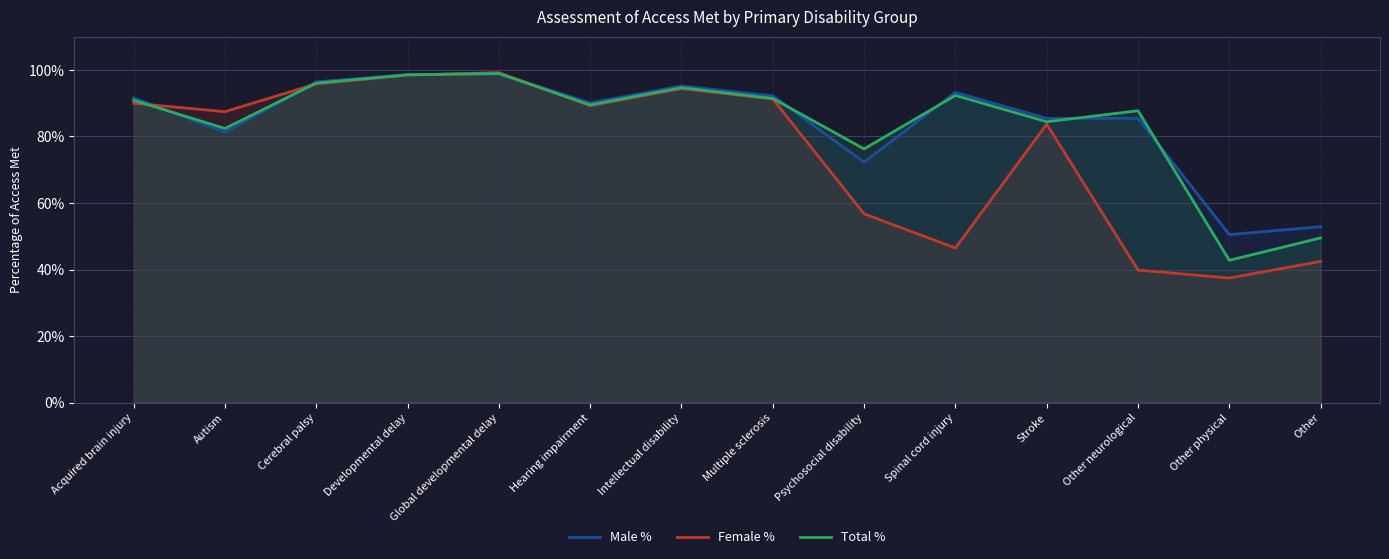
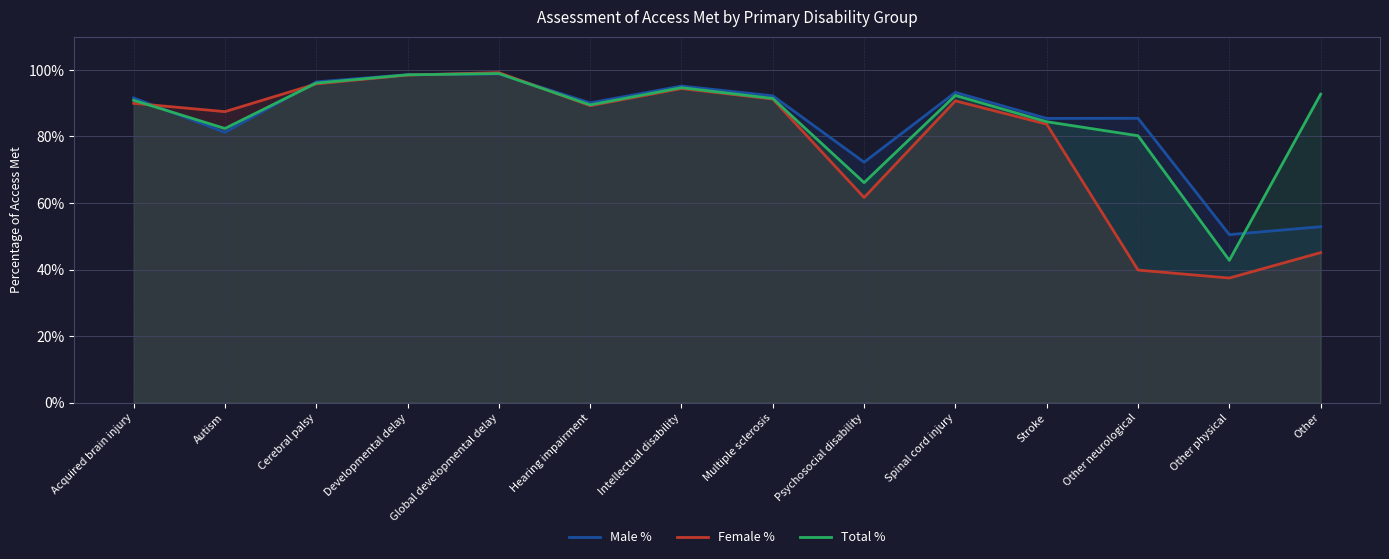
Female %, Psychosocial disability: 57% -> 62%
Total %, Psychosocial disability: 76% -> 66%
Female %, Spinal cord injury: 46% -> 91%
Total %, Other neurological: 88% -> 80%
Female %, Other: 42% -> 45%
Total %, Other: 50% -> 93%
